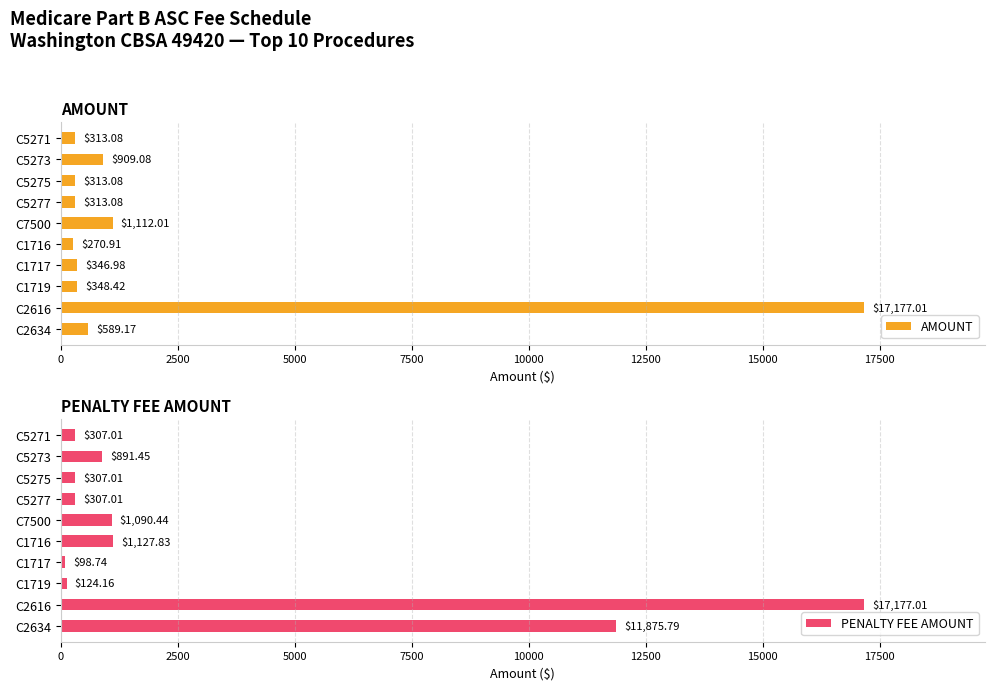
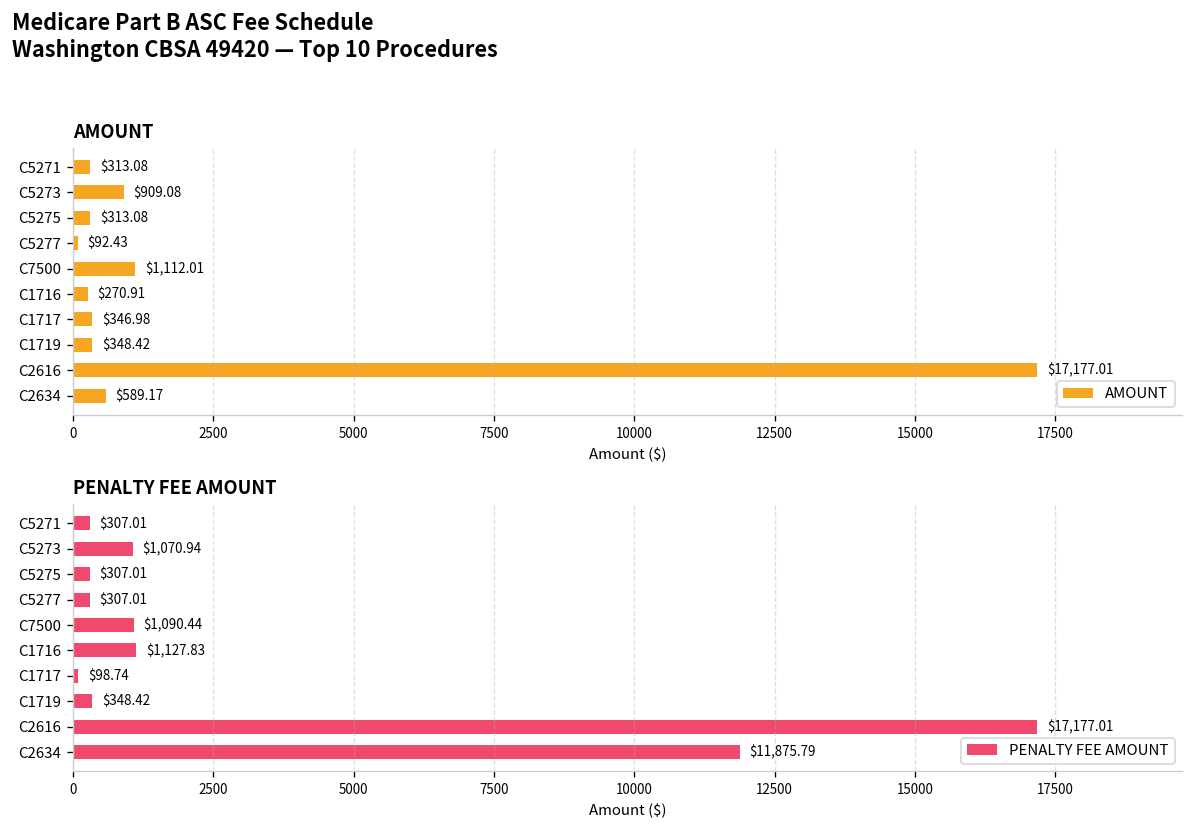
AMOUNT, C5277: $313.08 -> $92.43
PENALTY FEE AMOUNT, C5273: $891.45 -> $1,070.94
PENALTY FEE AMOUNT, C1719: $124.16 -> $348.42
